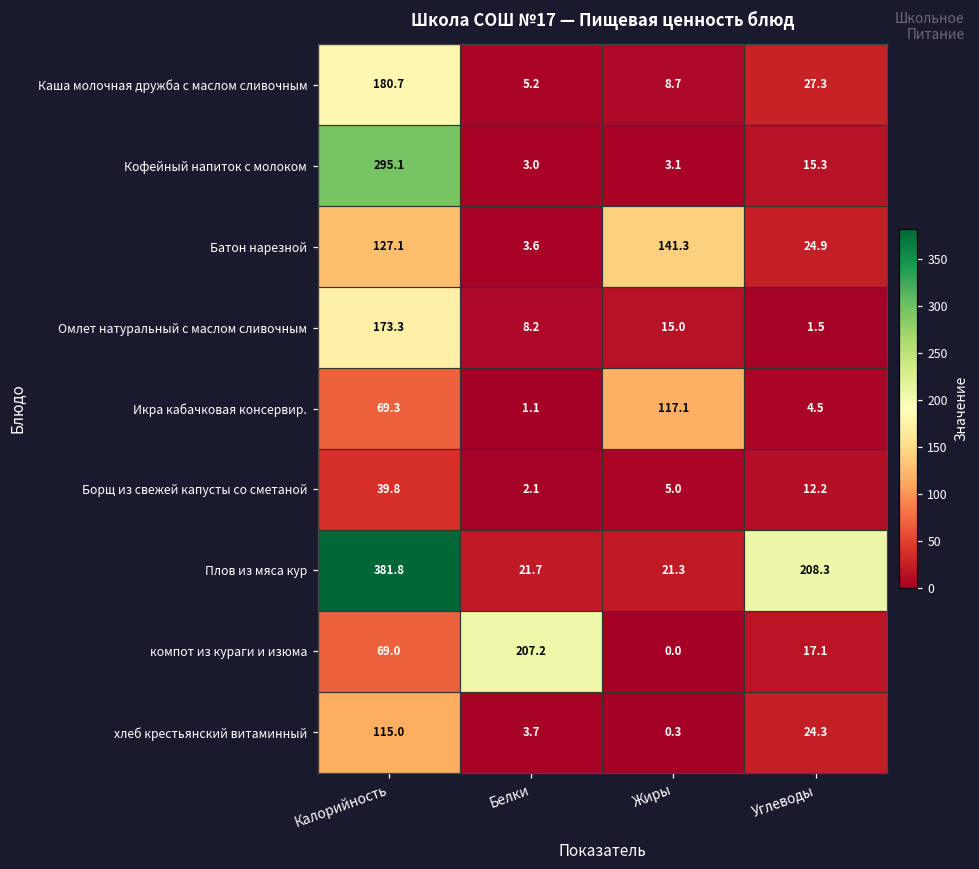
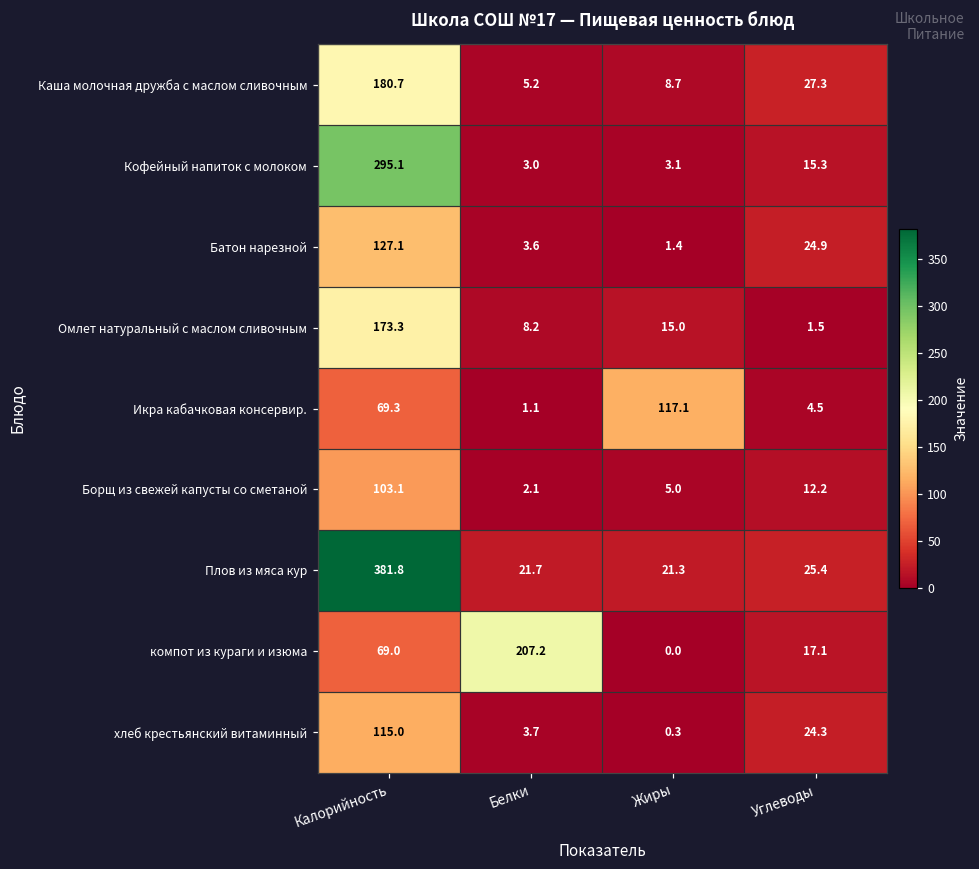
Батон нарезной, Жиры: 141.3 -> 1.4
Борщ из свежей капусты со сметаной, Калорийность: 39.8 -> 103.1
Плов из мяса кур, Углеводы: 208.3 -> 25.4
